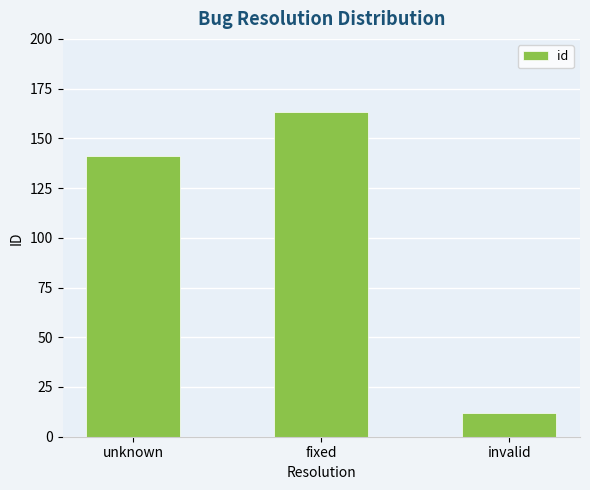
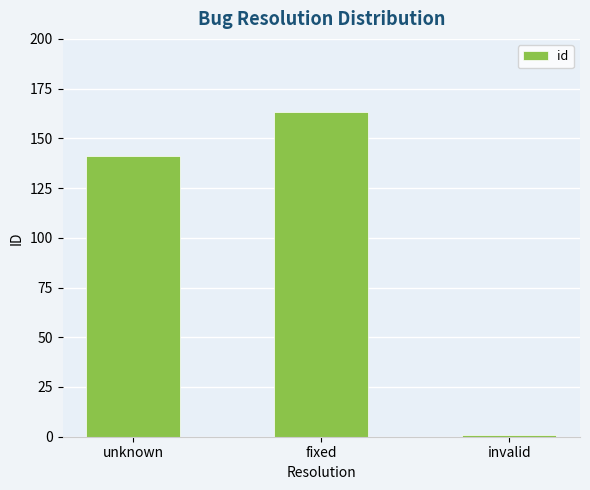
invalid: 12 -> 1
